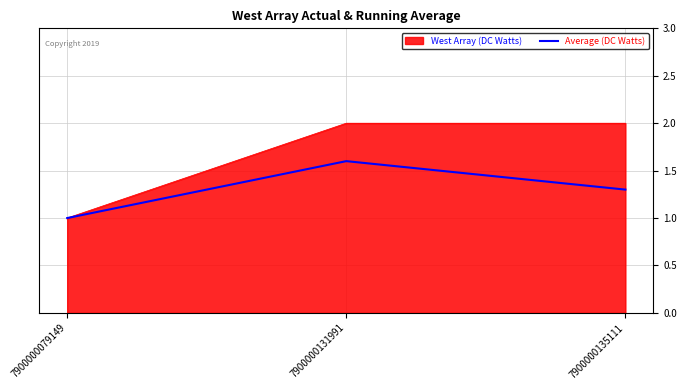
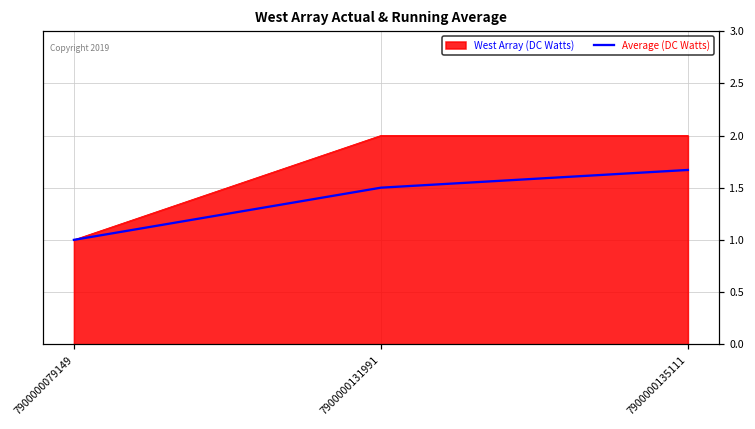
Average (DC Watts), 7900000131991: 1.6 -> 1.5
Average (DC Watts), 7900000135111: 1.3 -> 1.7
